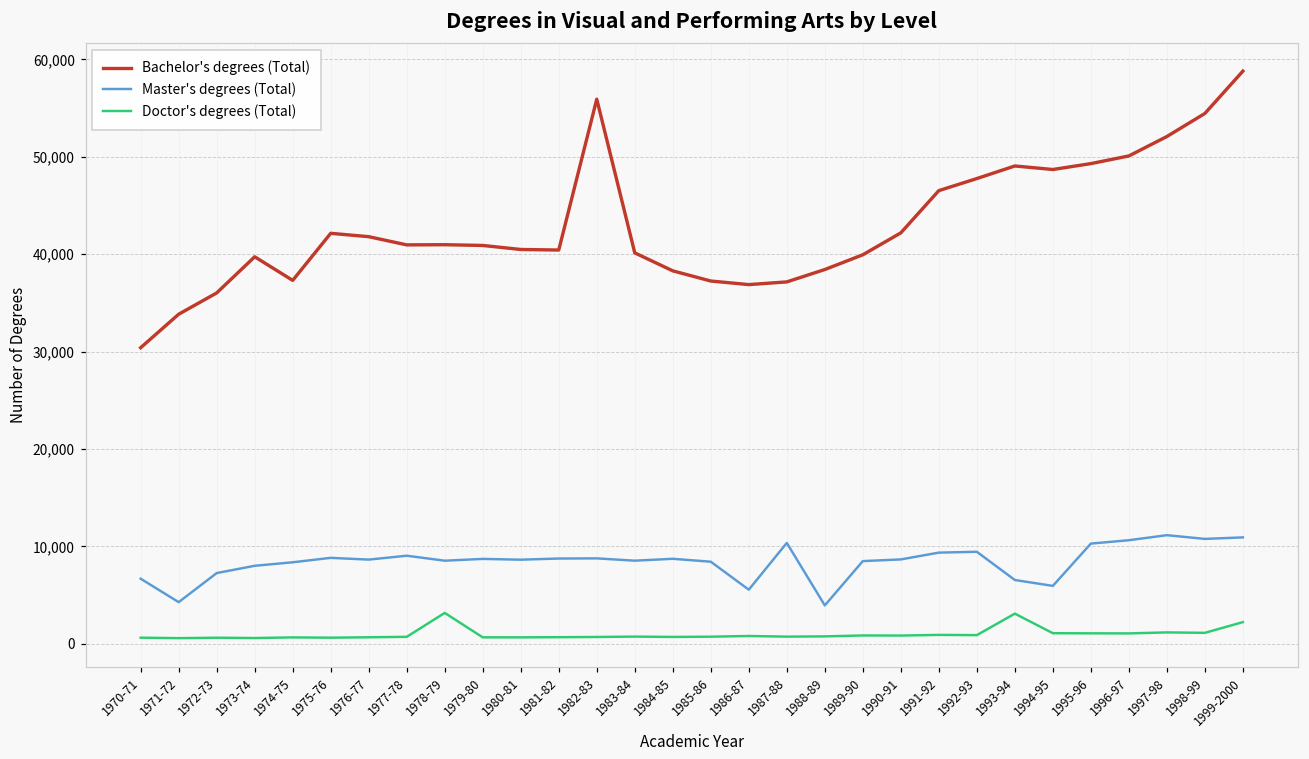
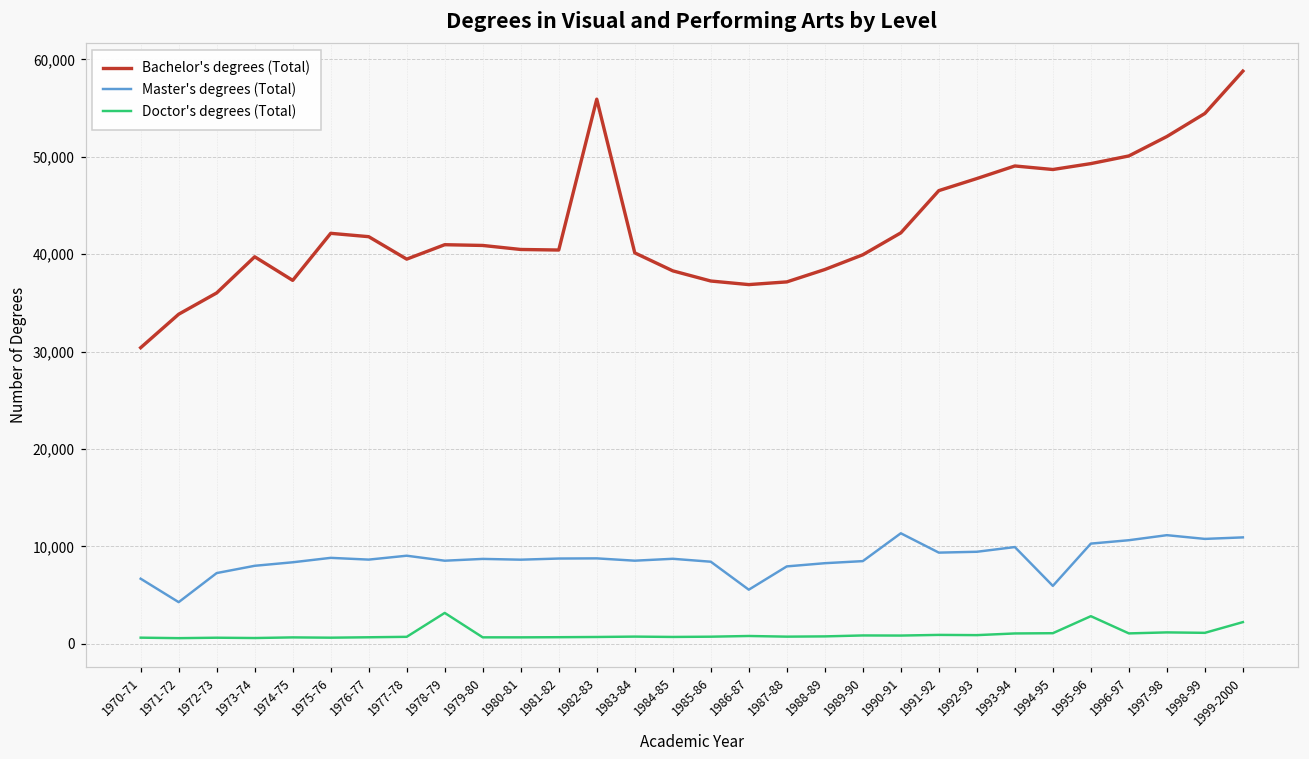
Bachelor's degrees (Total), 1977-78: 41,000 -> 39,000
Master's degrees (Total), 1987-88: 10,000 -> 8,000
Master's degrees (Total), 1988-89: 4,000 -> 8,000
Master's degrees (Total), 1990-91: 9,000 -> 11,000
Master's degrees (Total), 1993-94: 7,000 -> 10,000
Doctor's degrees (Total), 1993-94: 3,000 -> 1,000
Doctor's degrees (Total), 1995-96: 1,000 -> 3,000
